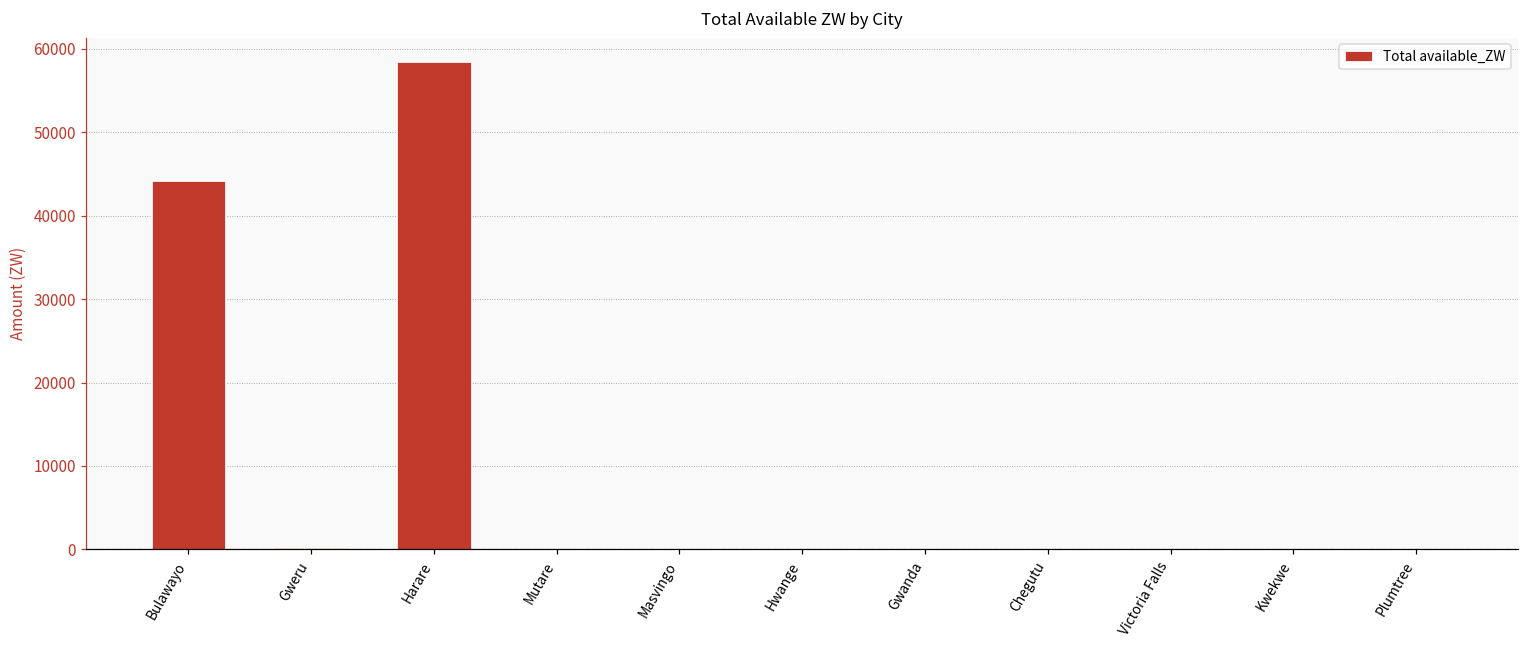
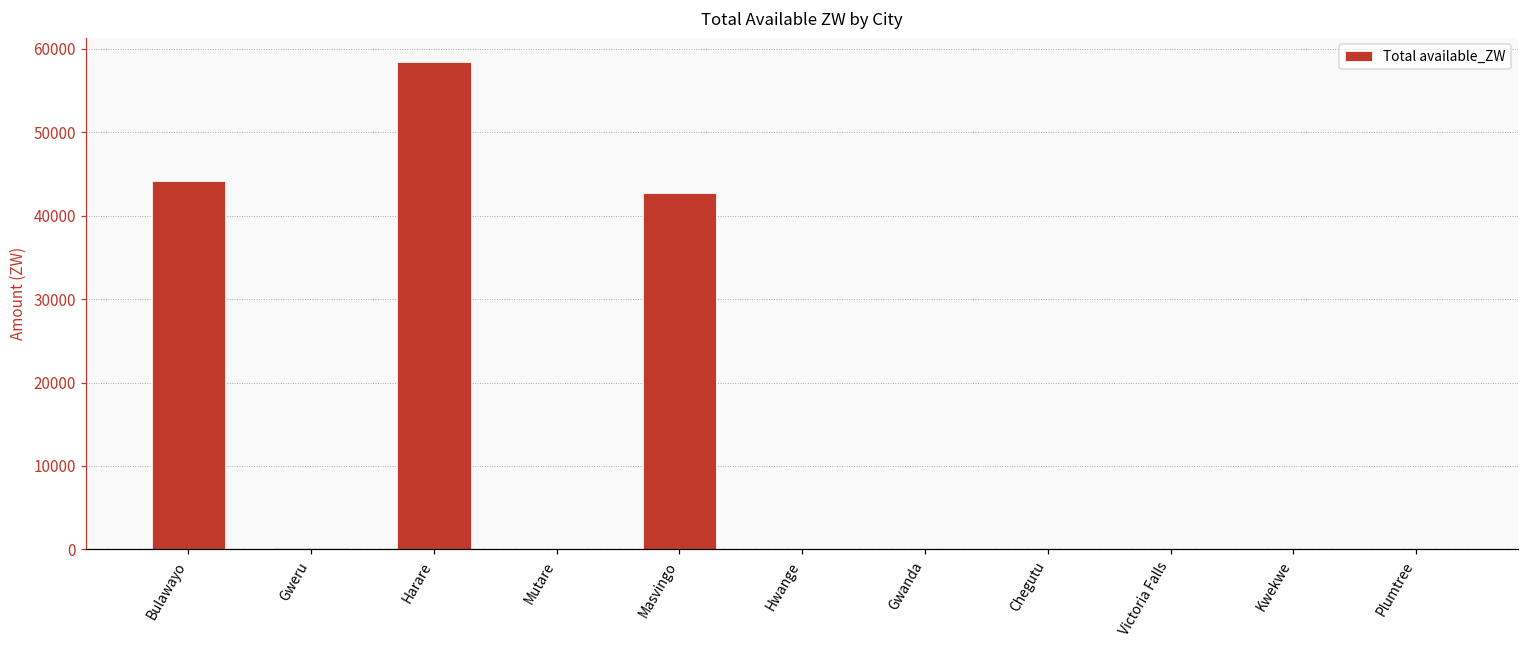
Masvingo: 0 -> 43000
